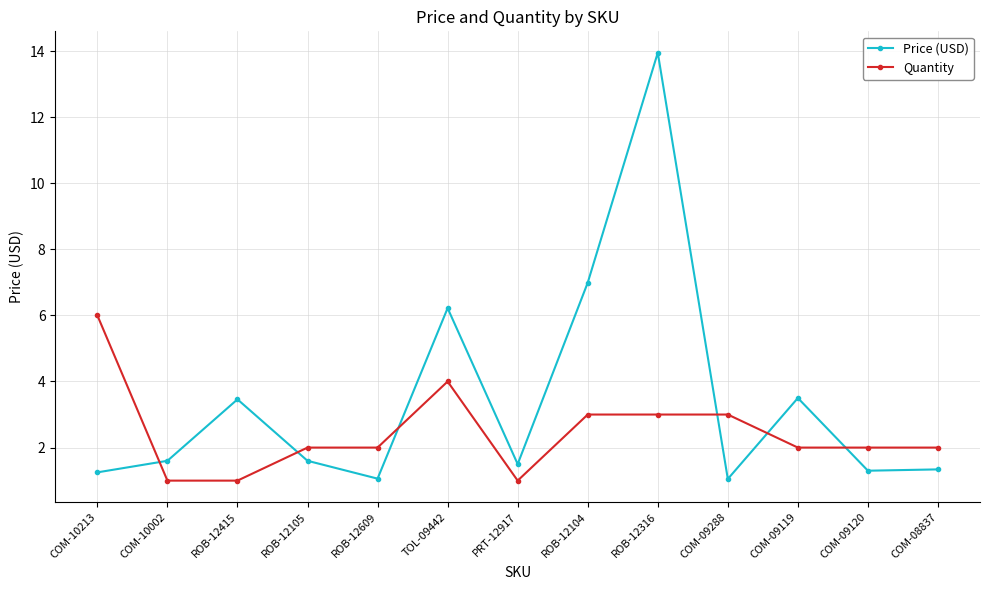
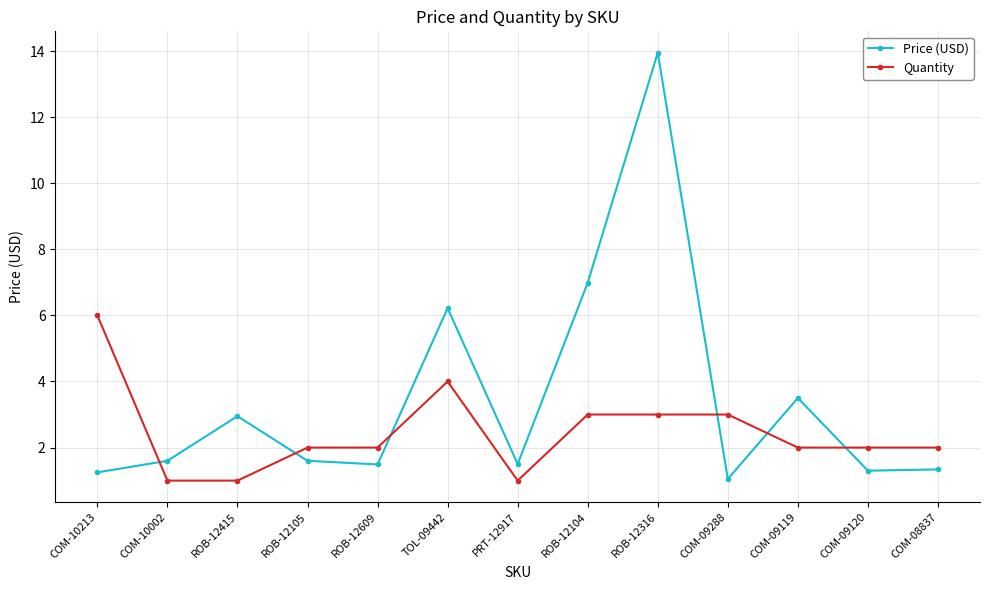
Price (USD), ROB-12415: 3.5 -> 3.0
Price (USD), ROB-12609: 1.1 -> 1.5
